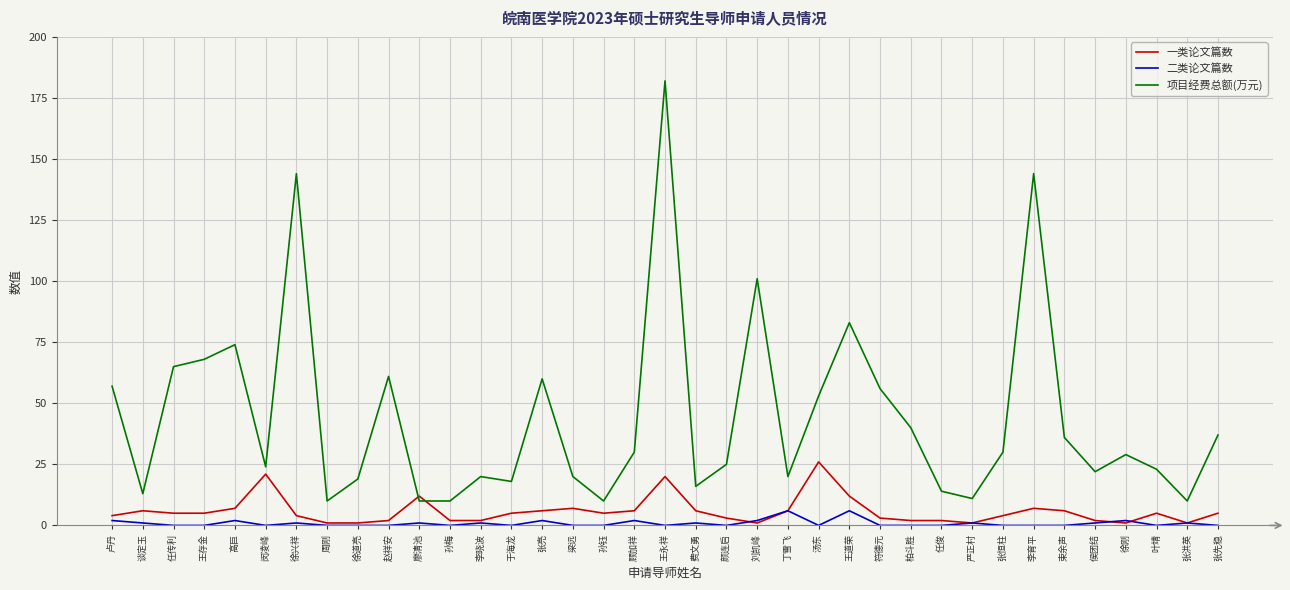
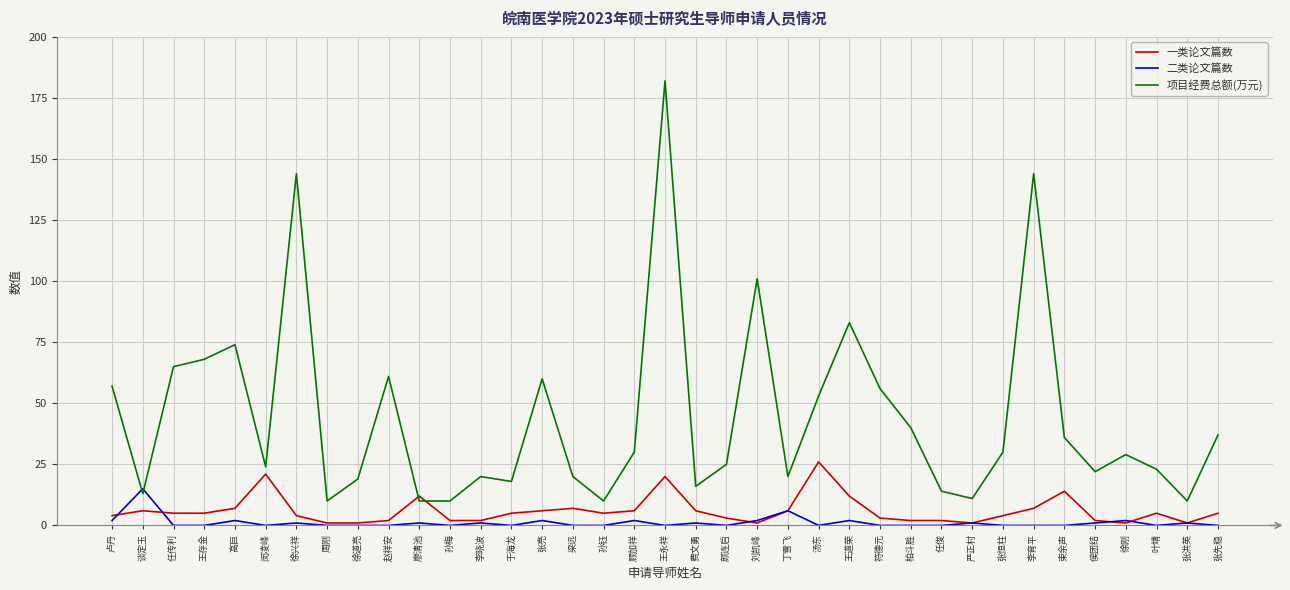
二类论文篇数, 谈定玉: 1 -> 15
二类论文篇数, 王道荣: 6 -> 2
一类论文篇数, 束余声: 6 -> 14
